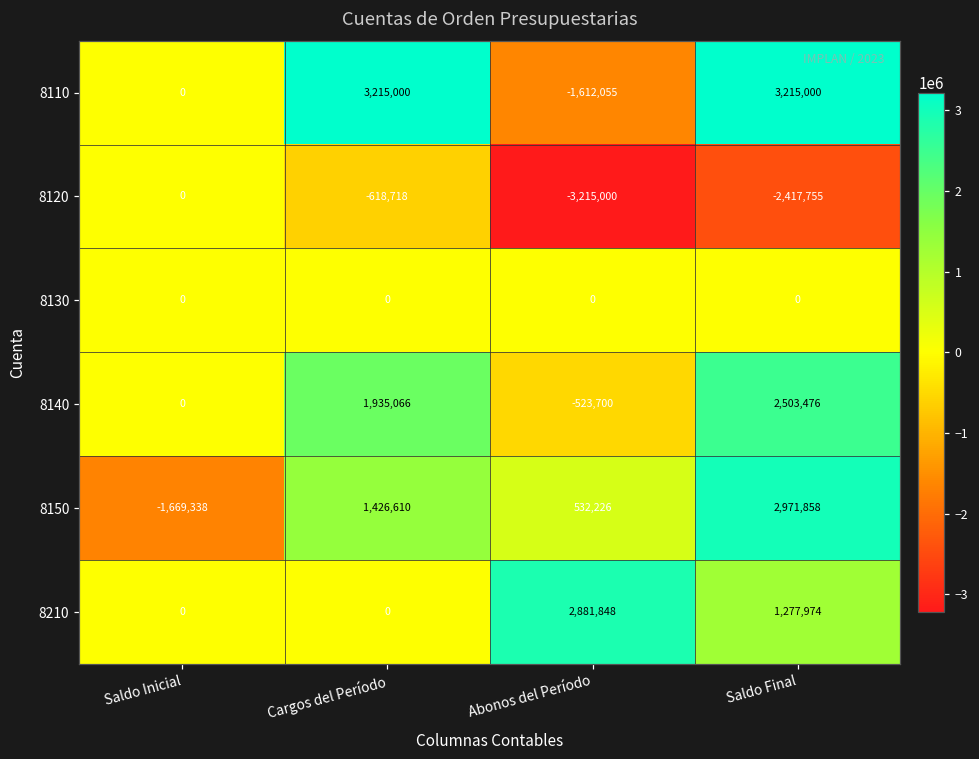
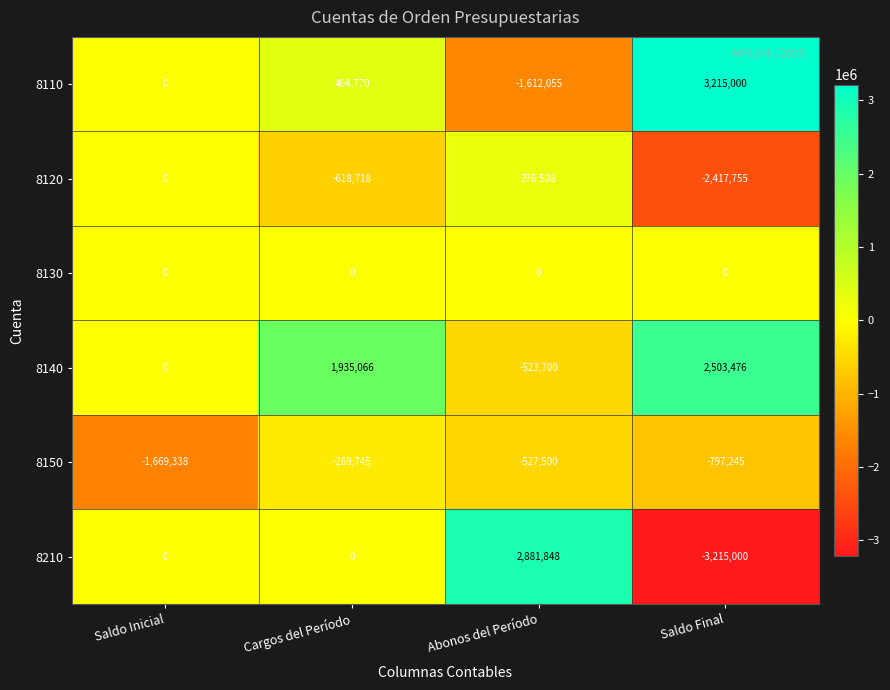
8110, Cargos del Período: 3,215,000 -> 404,770
8120, Abonos del Período: -3,215,000 -> 276,508
8150, Cargos del Período: 1,426,610 -> -269,745
8150, Abonos del Período: 532,226 -> -527,500
8150, Saldo Final: 2,971,858 -> -797,245
8210, Saldo Final: 1,277,974 -> -3,215,000
